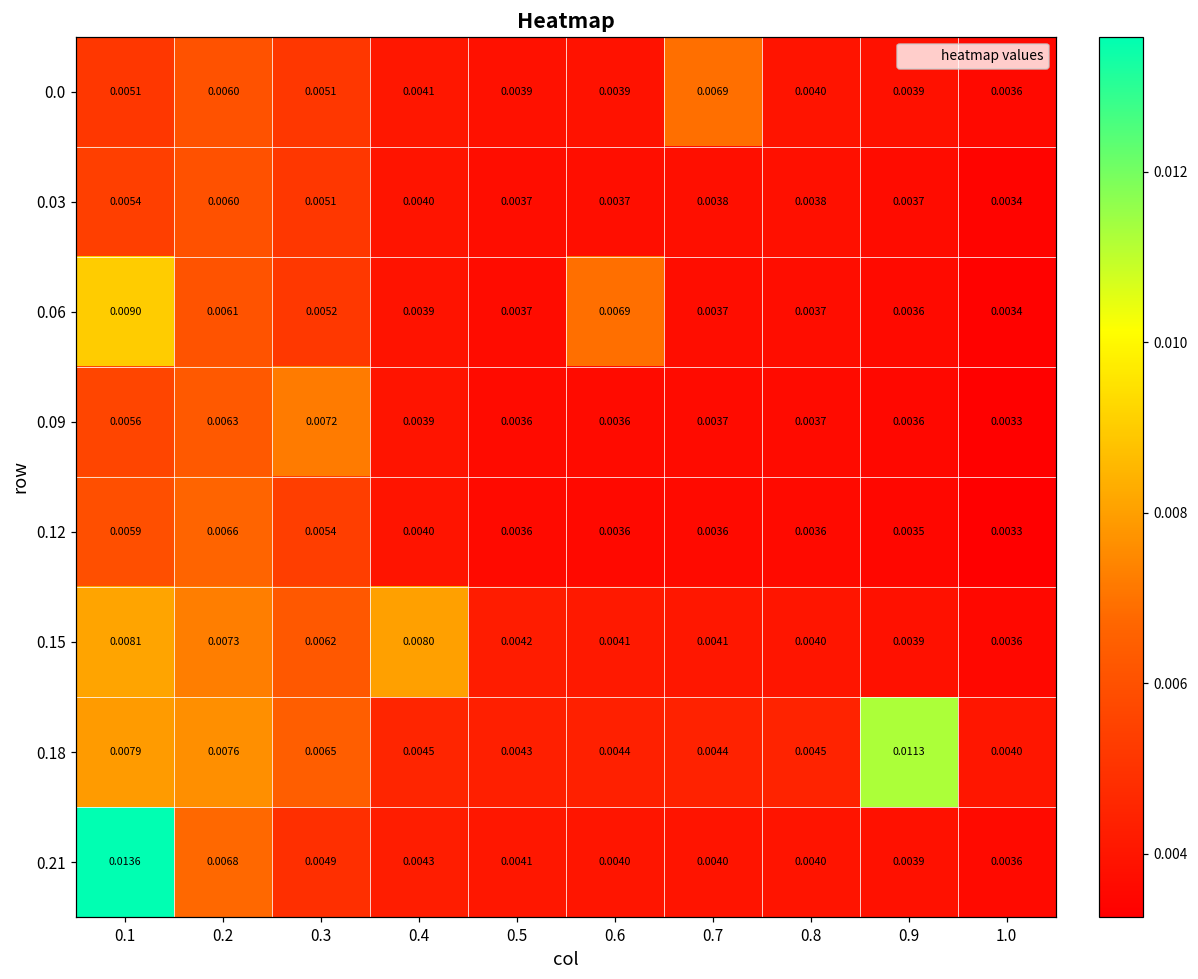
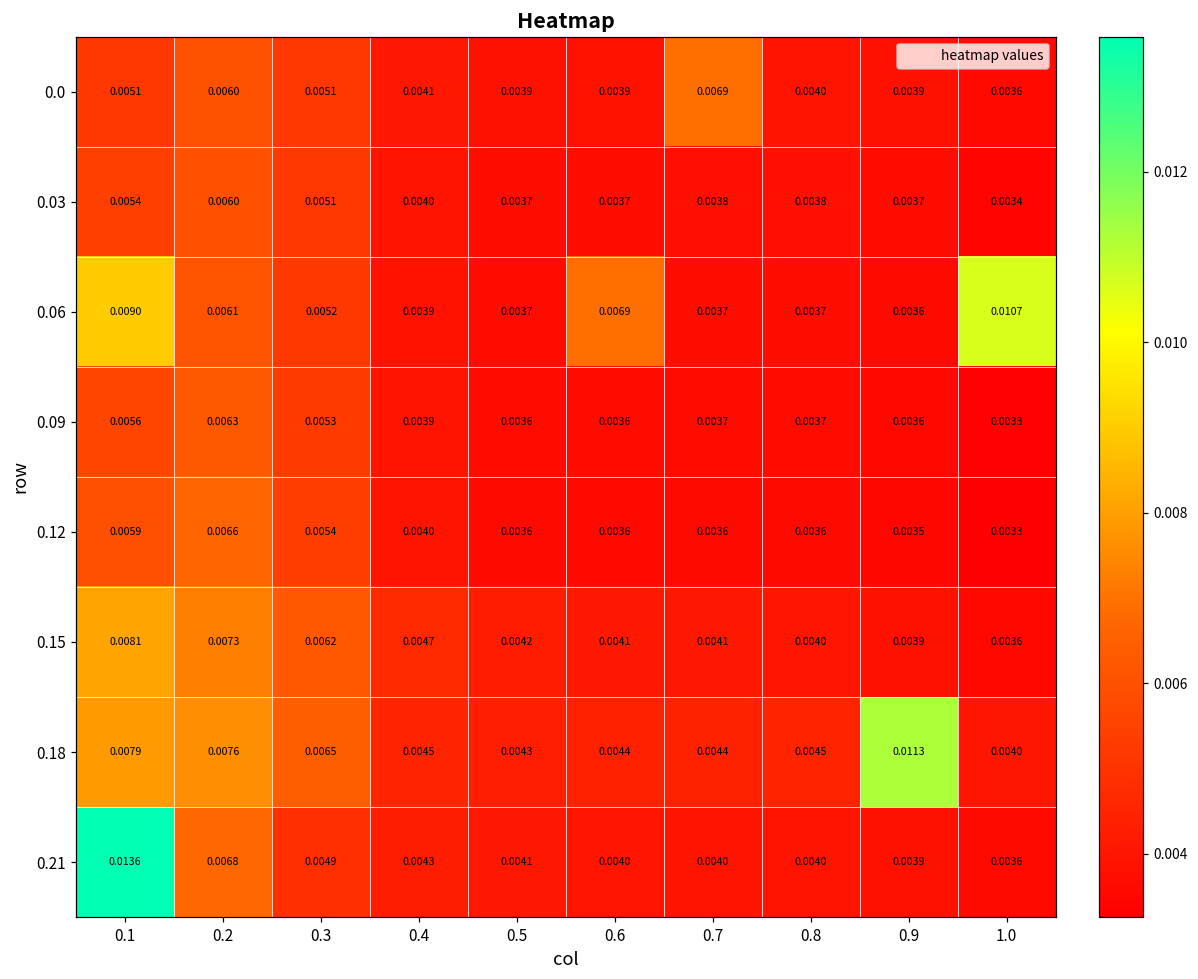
0.06, 1.0: 0.0034 -> 0.0107
0.09, 0.3: 0.0072 -> 0.0053
0.15, 0.4: 0.0080 -> 0.0047
